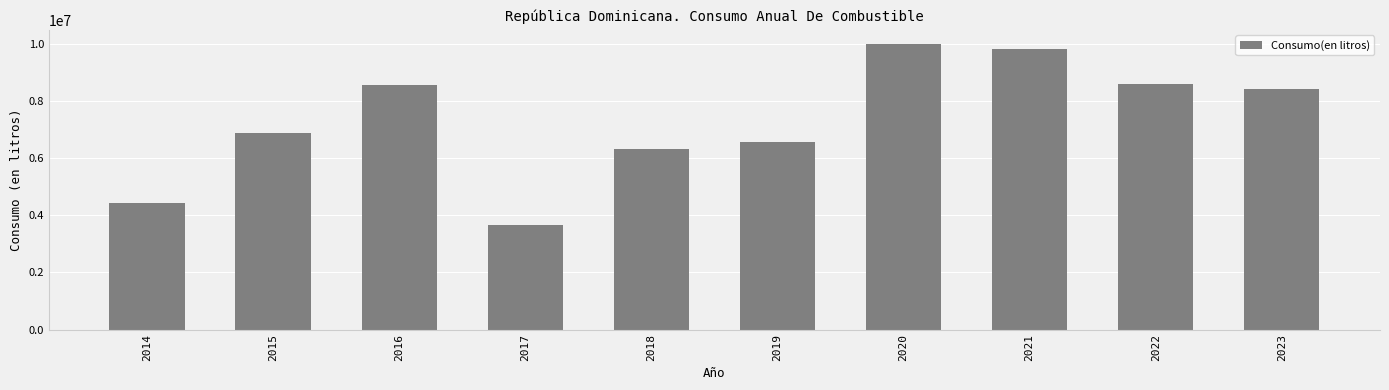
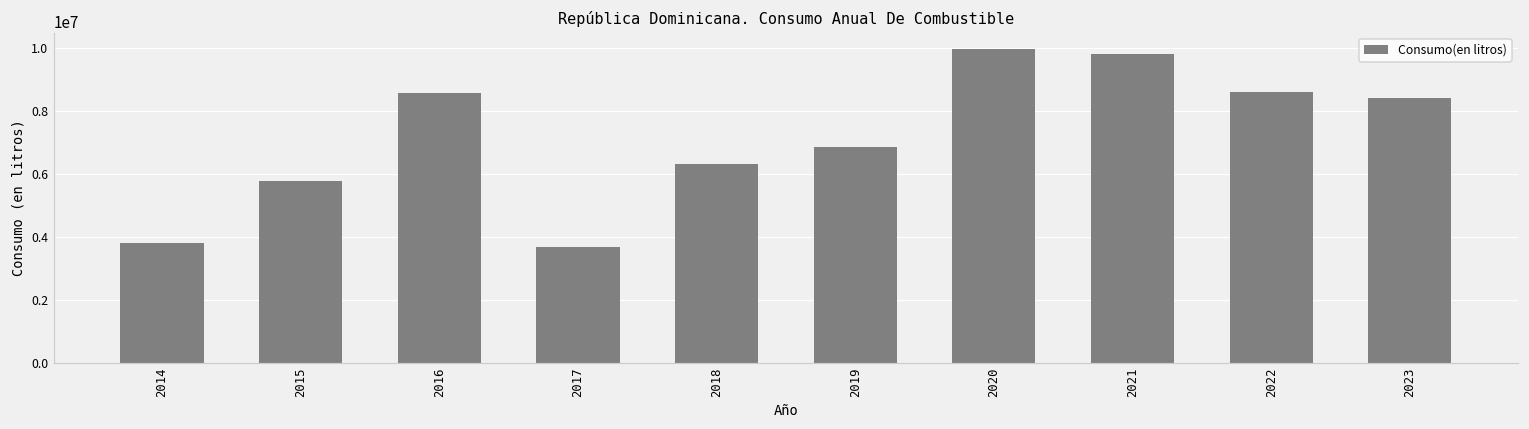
2014: 4400000 -> 3800000
2015: 6900000 -> 5800000
2019: 6600000 -> 6900000
